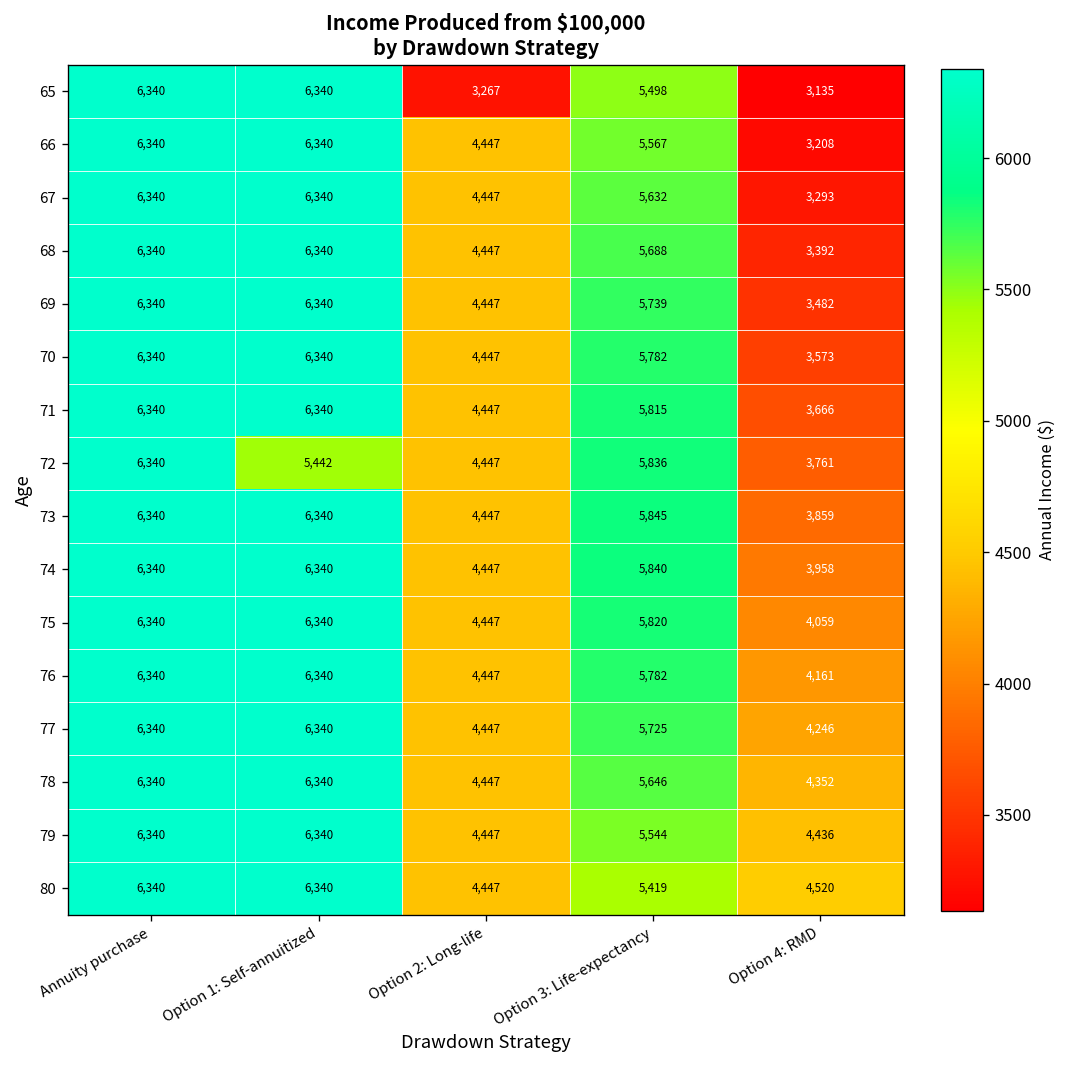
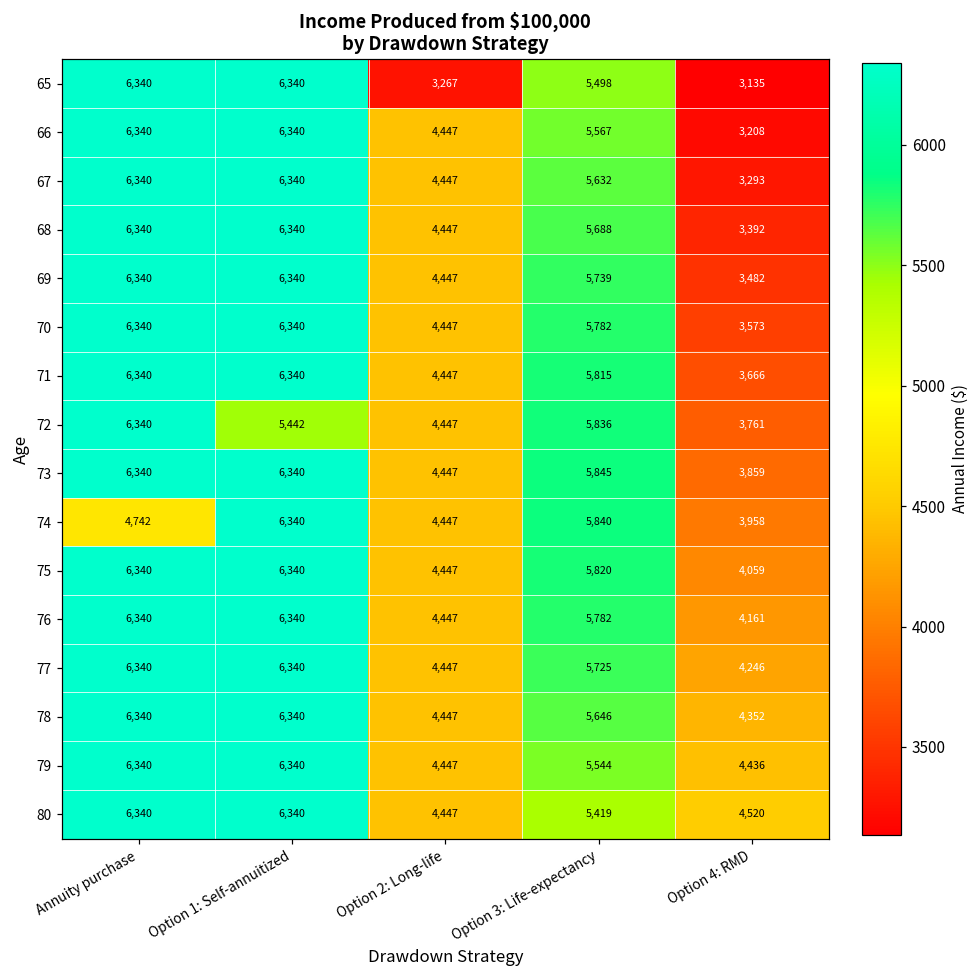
74, Annuity purchase: 6,340 -> 4,742
